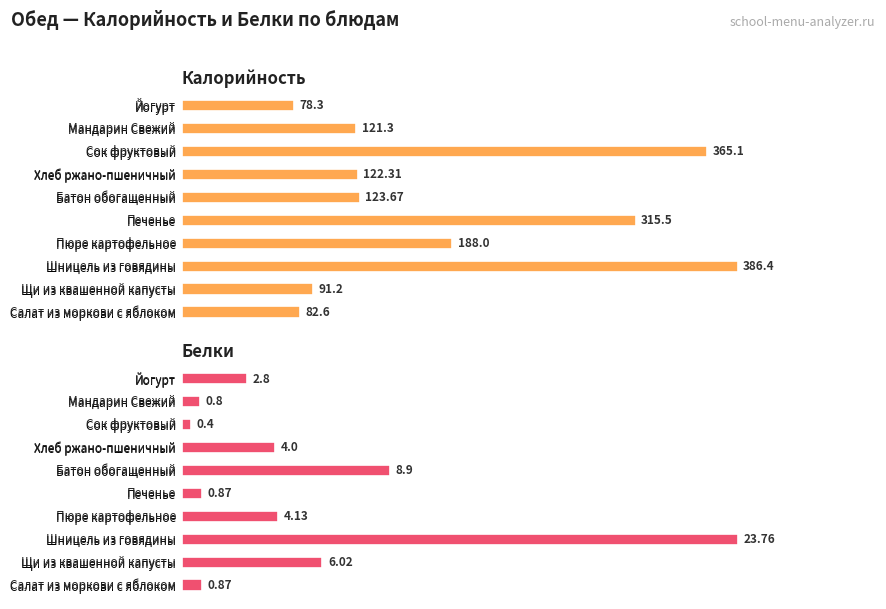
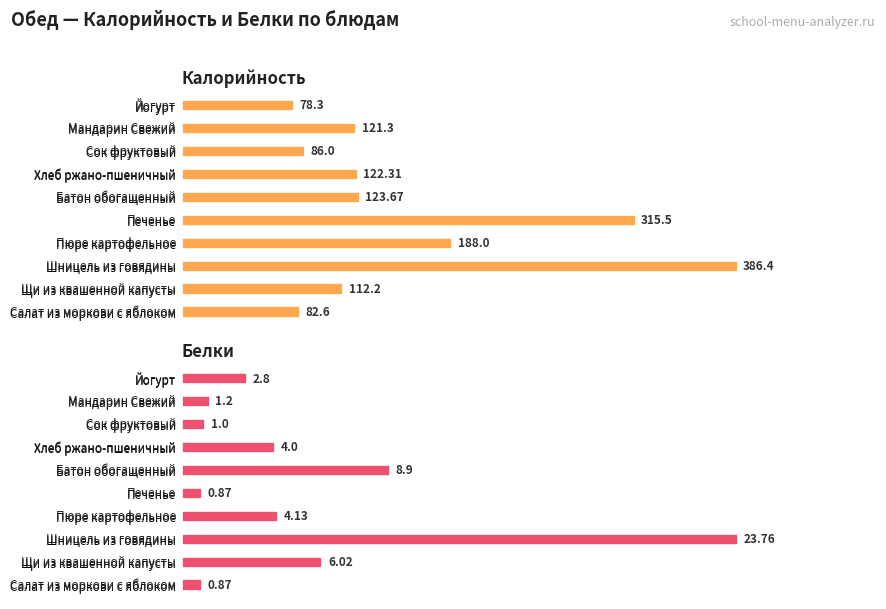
Калорийность, Сок фруктовый: 365.1 -> 86.0
Калорийность, Щи из квашенной капусты: 91.2 -> 112.2
Белки, Мандарин Свежий: 0.8 -> 1.2
Белки, Сок фруктовый: 0.4 -> 1.0
